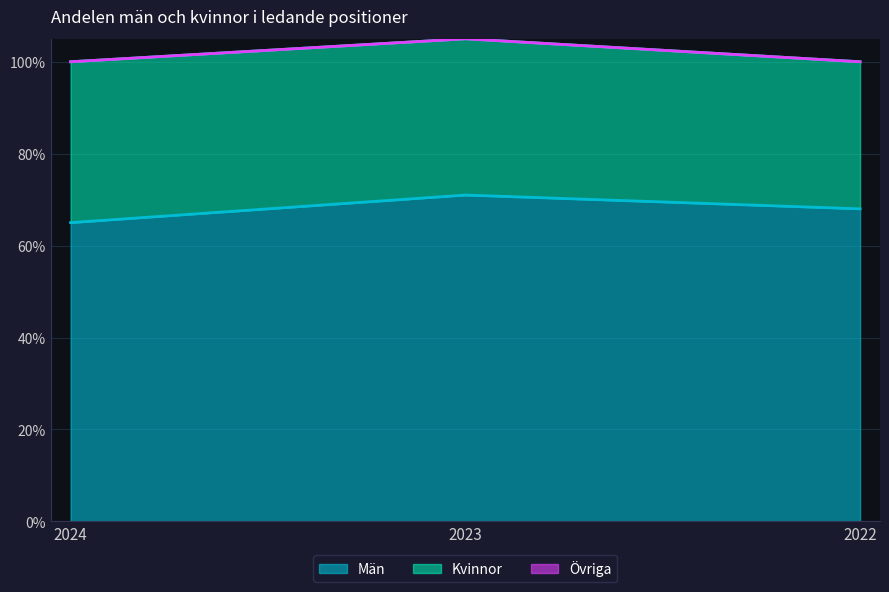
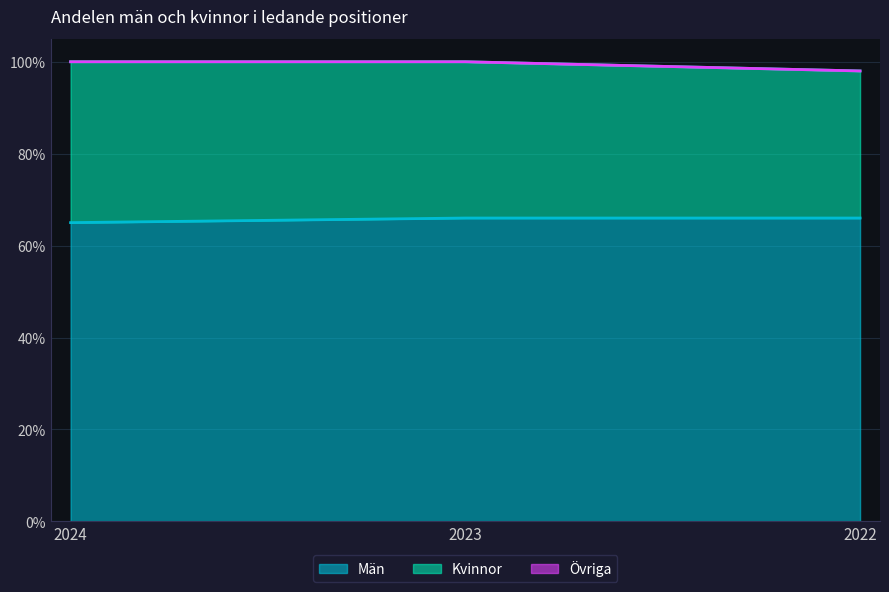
Män, 2023: 71% -> 66%
Män, 2022: 68% -> 66%
